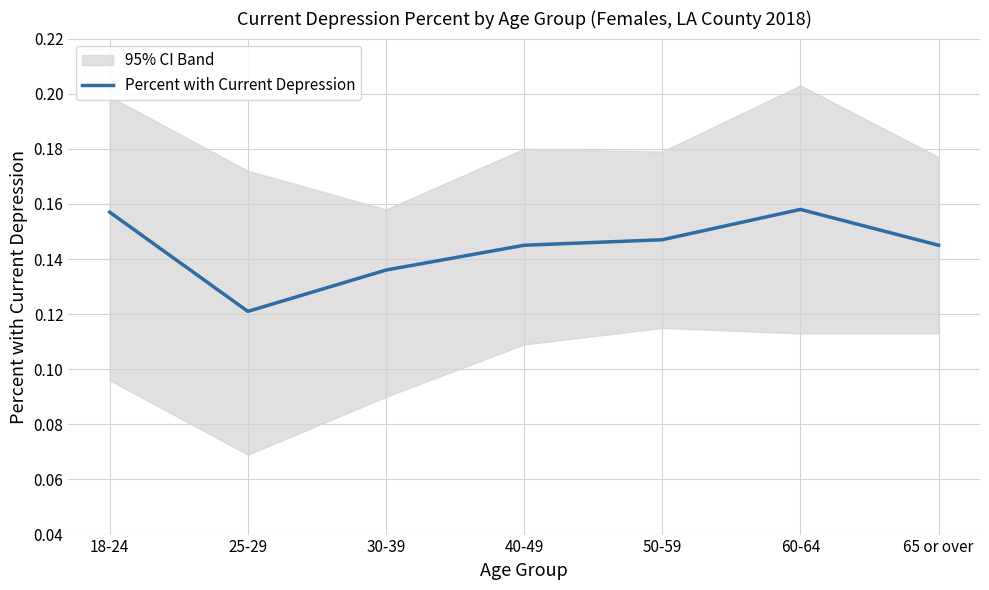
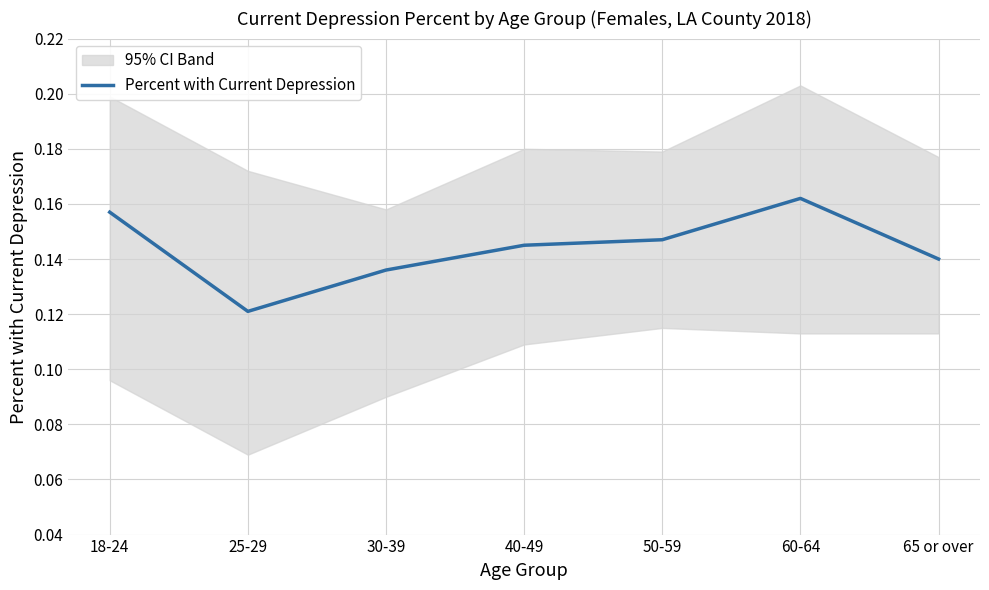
Percent with Current Depression, 60-64: 0.158 -> 0.162
Percent with Current Depression, 65 or over: 0.145 -> 0.140
